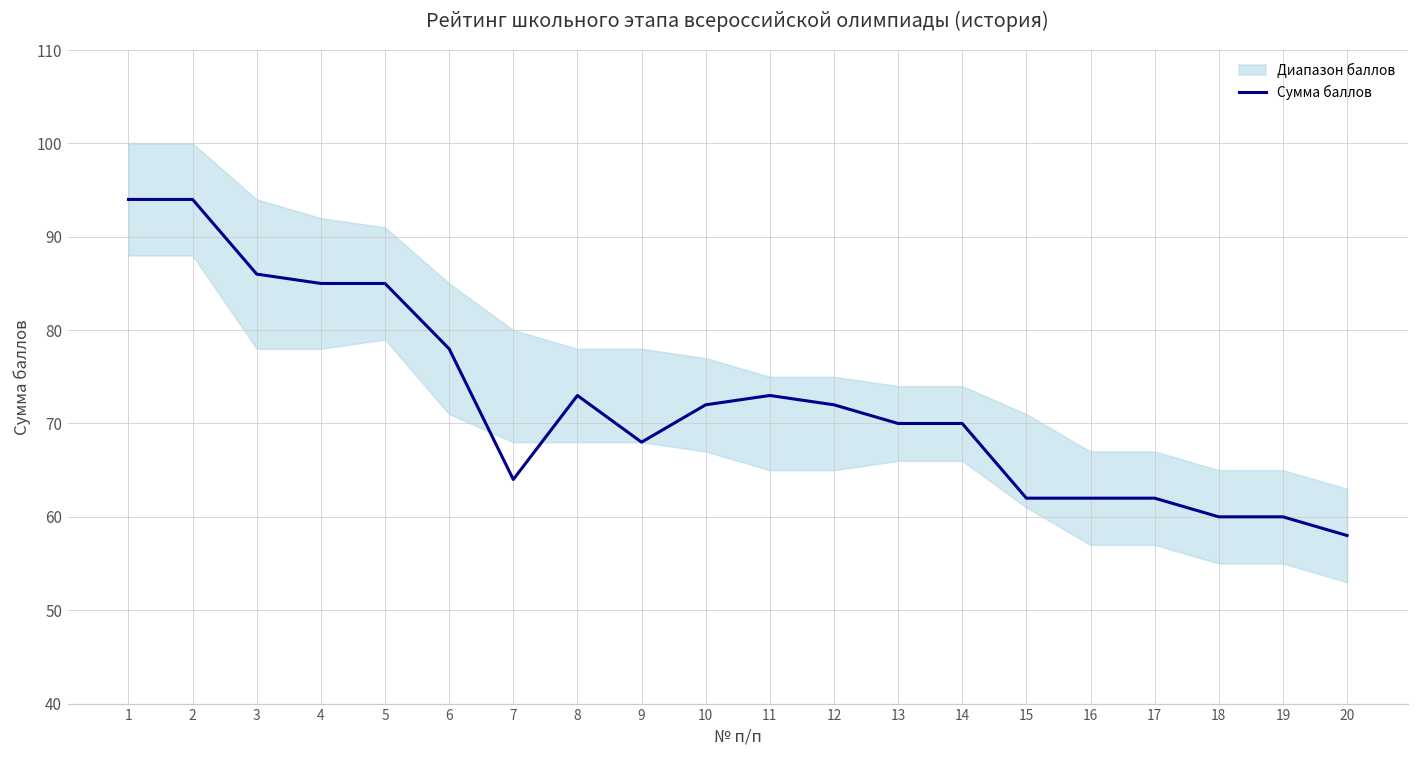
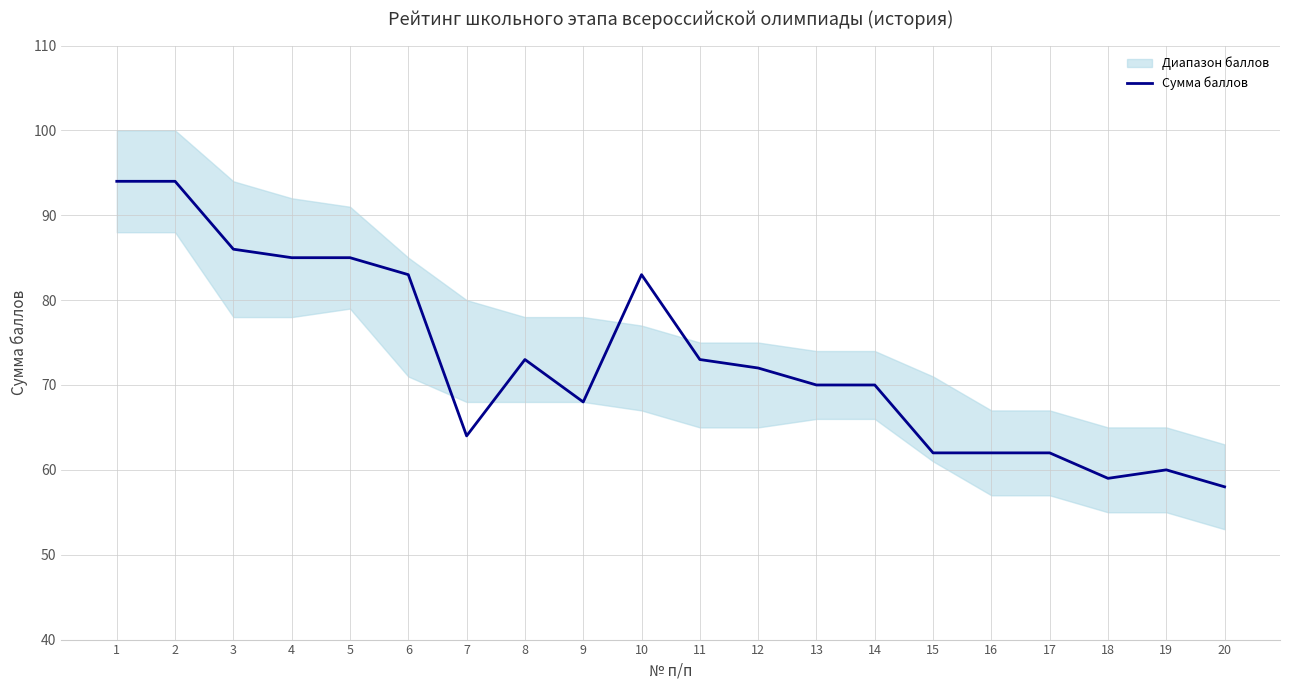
Сумма баллов, 6: 78 -> 83
Сумма баллов, 10: 72 -> 83
Сумма баллов, 18: 60 -> 59
